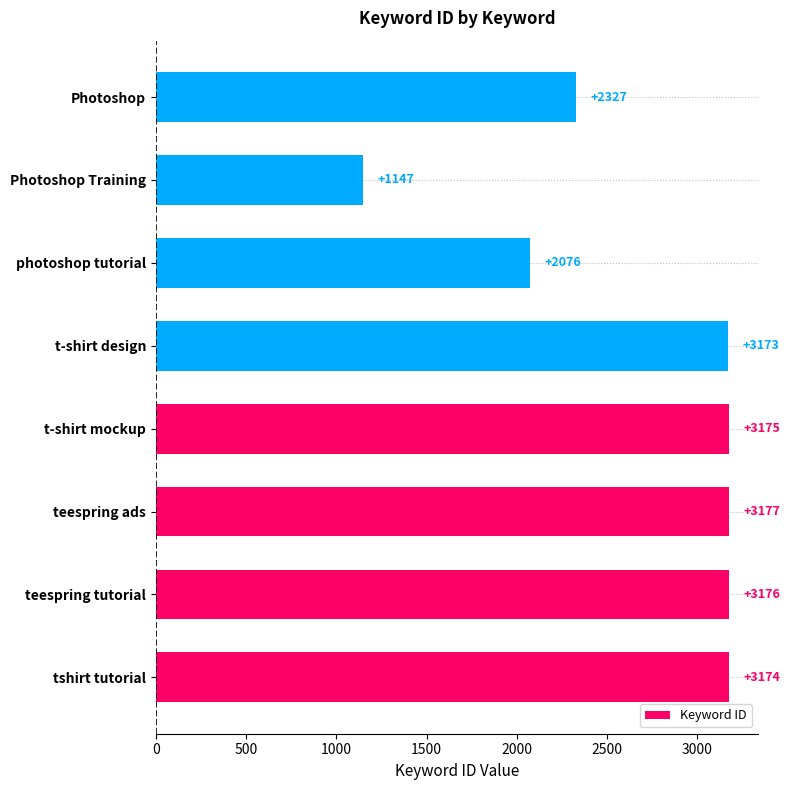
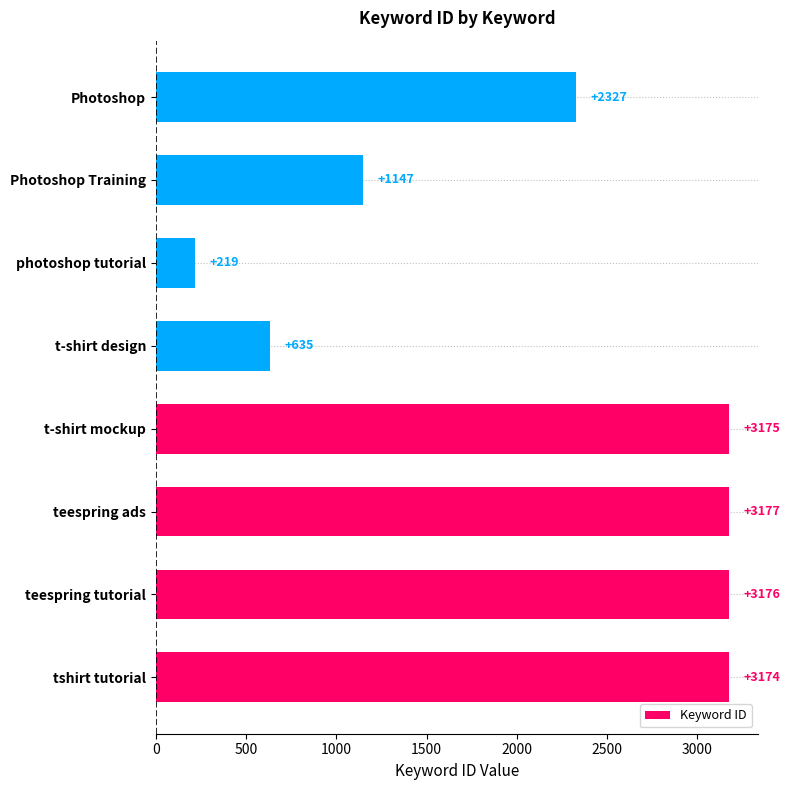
photoshop tutorial: +2076 -> +219
t-shirt design: +3173 -> +635
